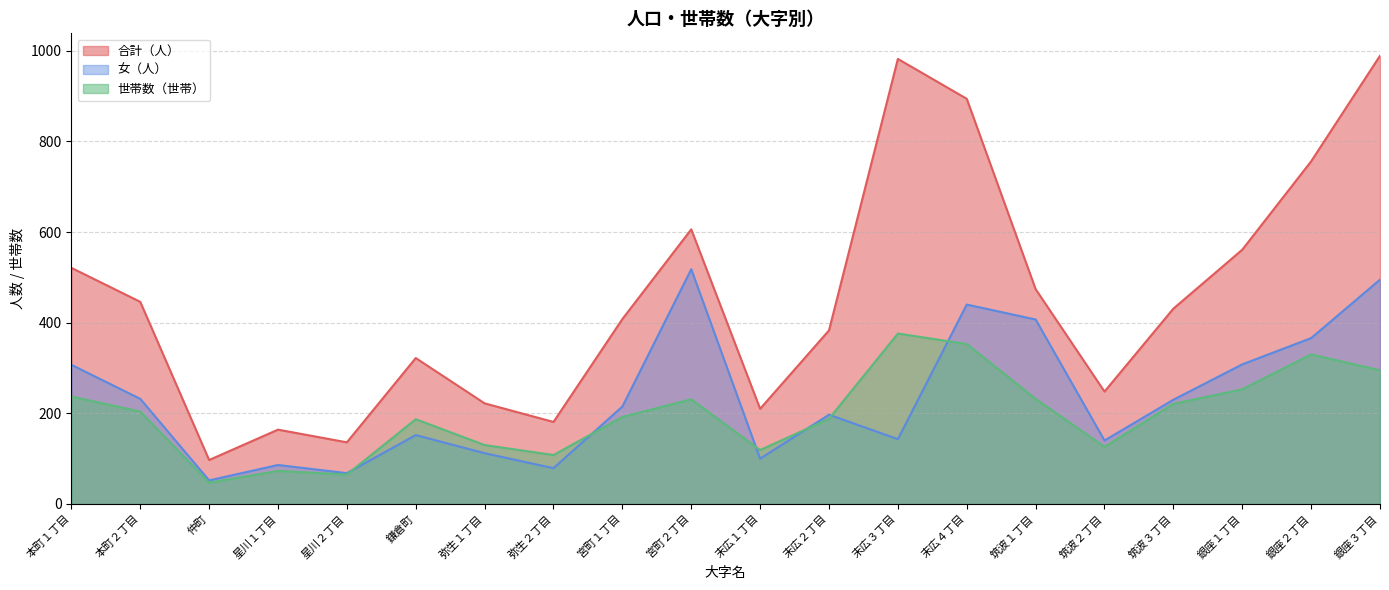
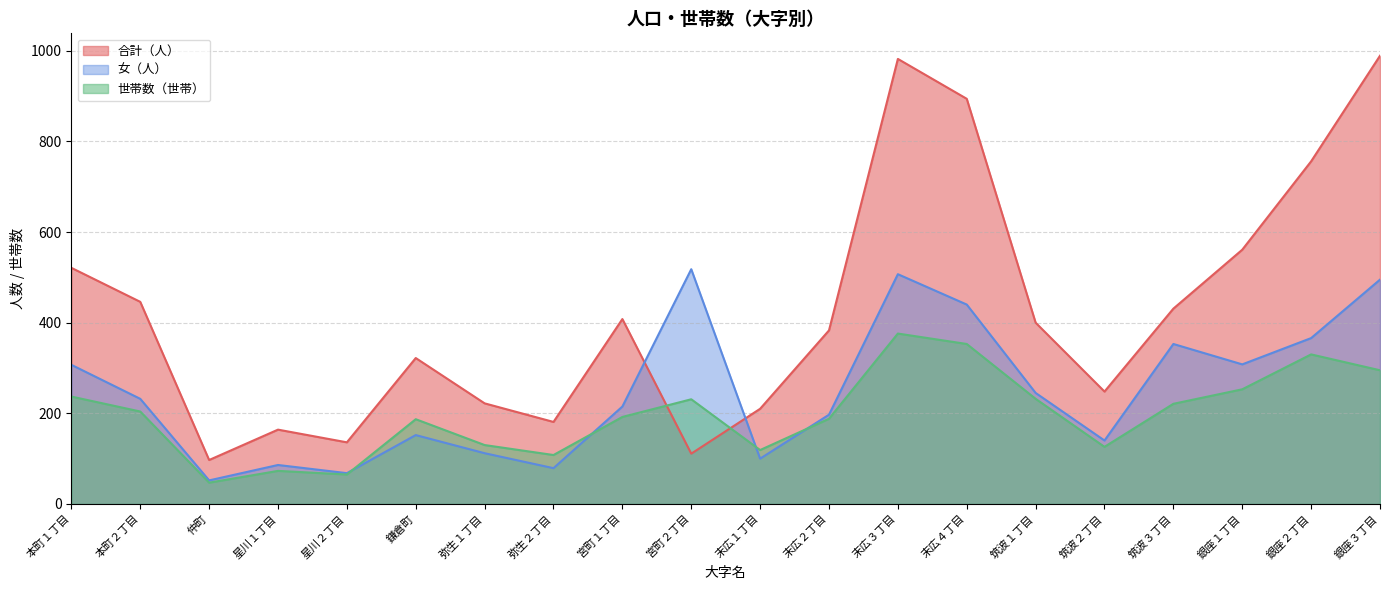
合計（人）, 宮町２丁目: 610 -> 110
女（人）, 末広３丁目: 140 -> 510
合計（人）, 筑波１丁目: 470 -> 400
女（人）, 筑波１丁目: 410 -> 250
女（人）, 筑波３丁目: 230 -> 350
